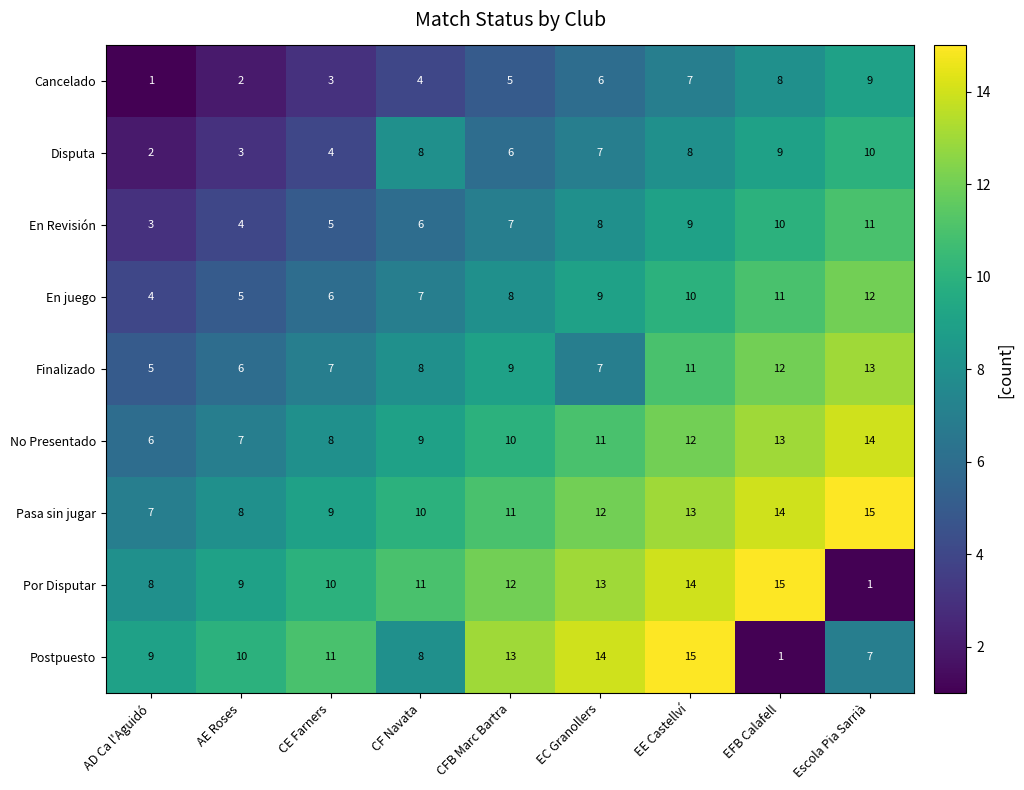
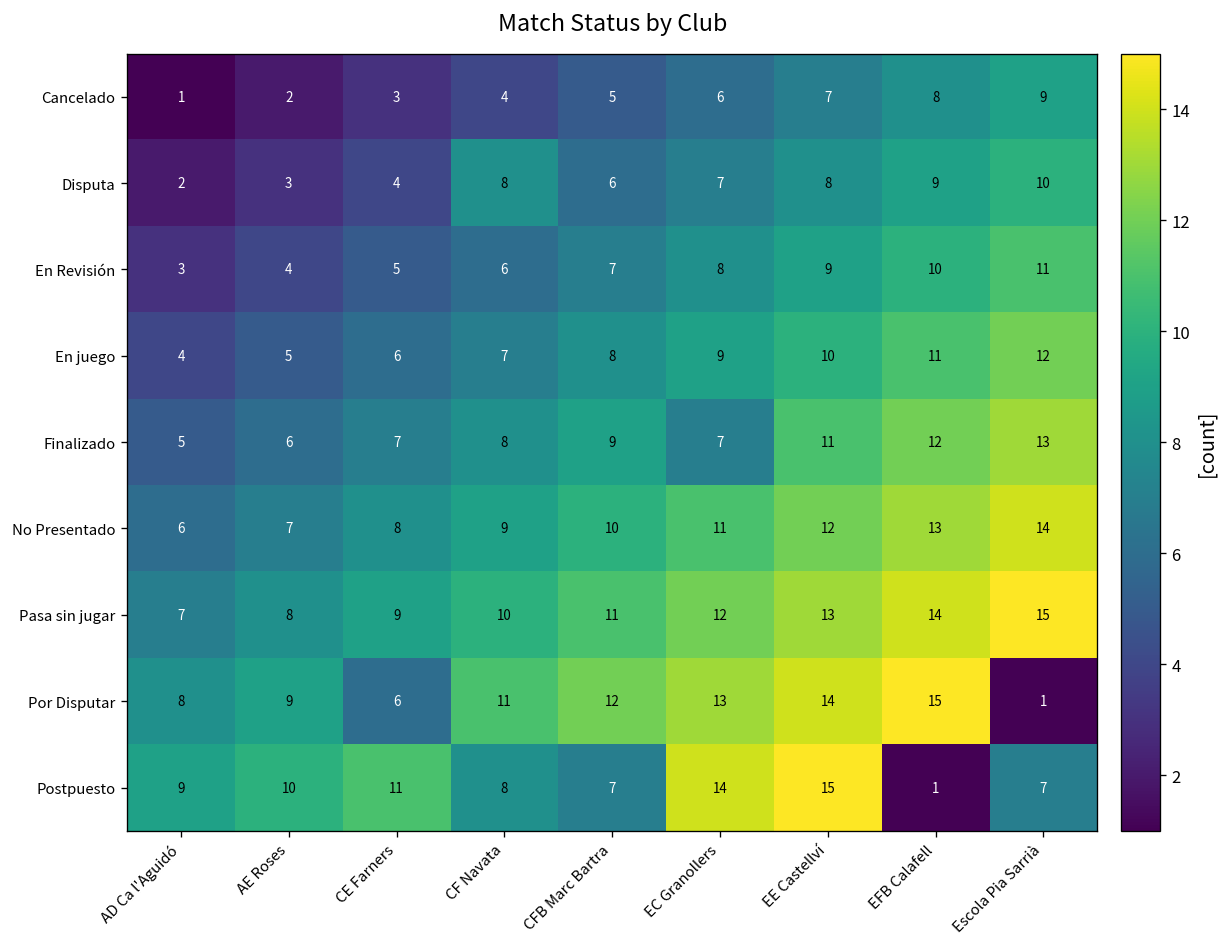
Por Disputar, CE Farners: 10 -> 6
Postpuesto, CFB Marc Bartra: 13 -> 7
